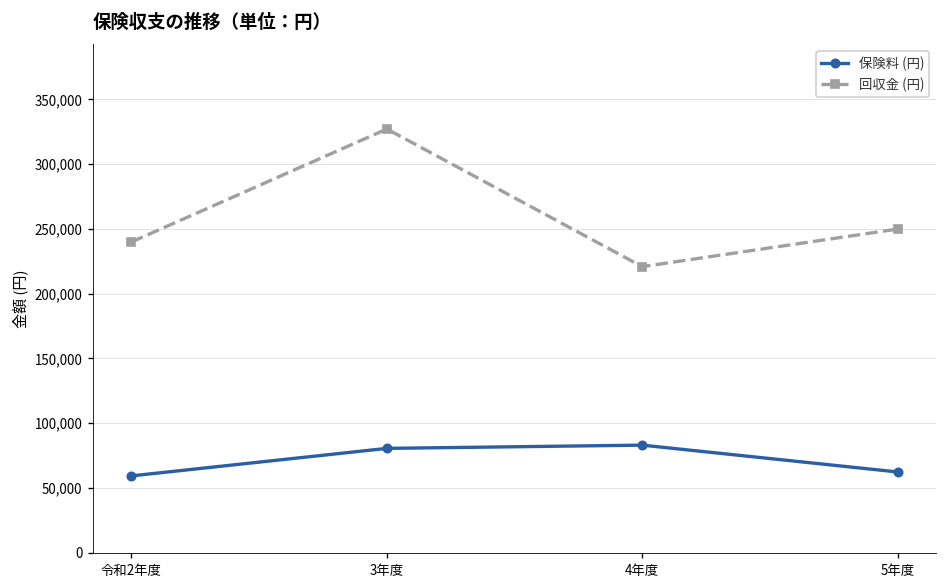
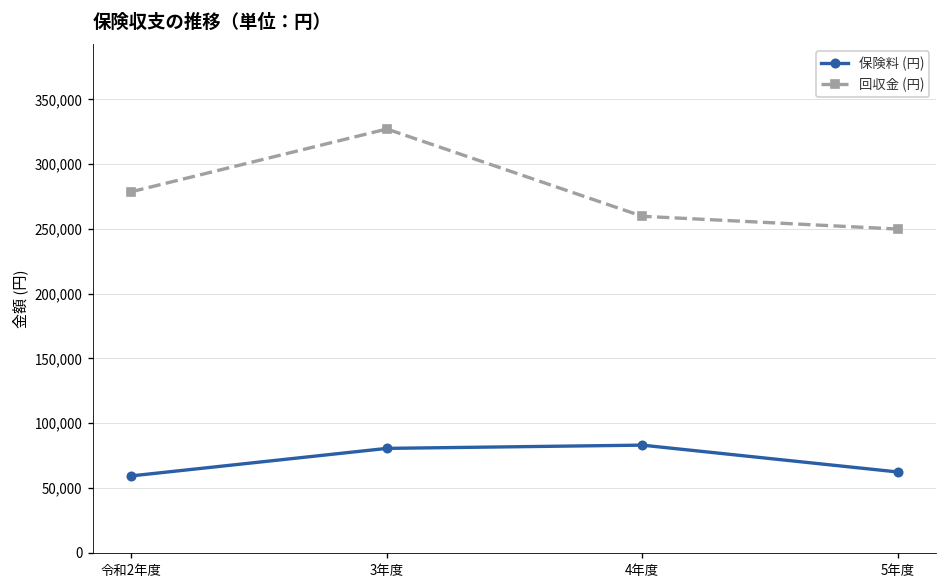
回収金 (円), 令和2年度: 240,000 -> 279,000
回収金 (円), 4年度: 221,000 -> 260,000
